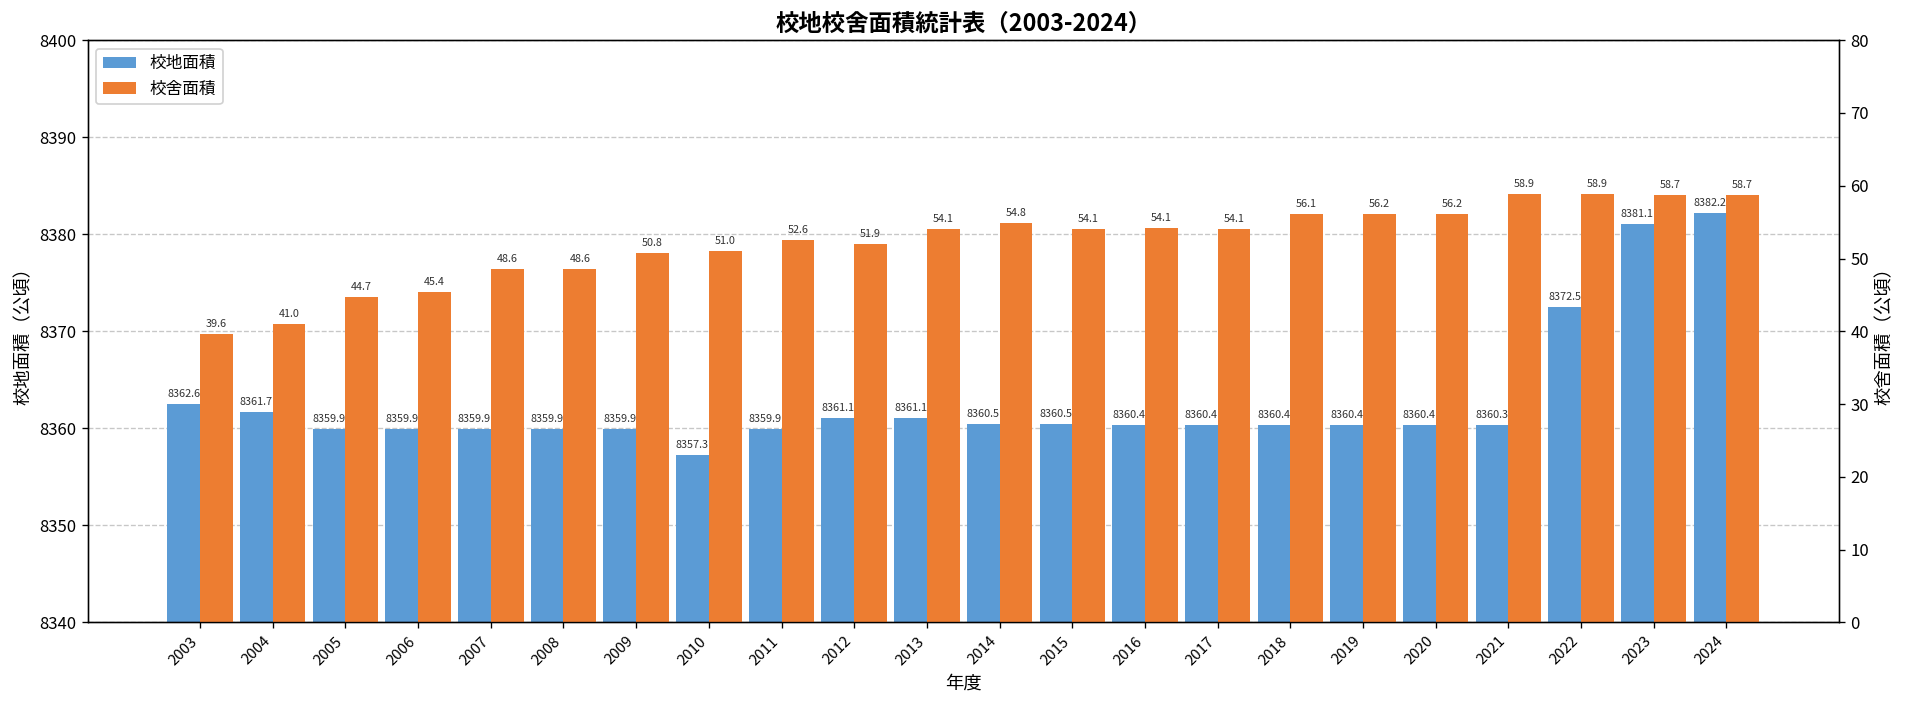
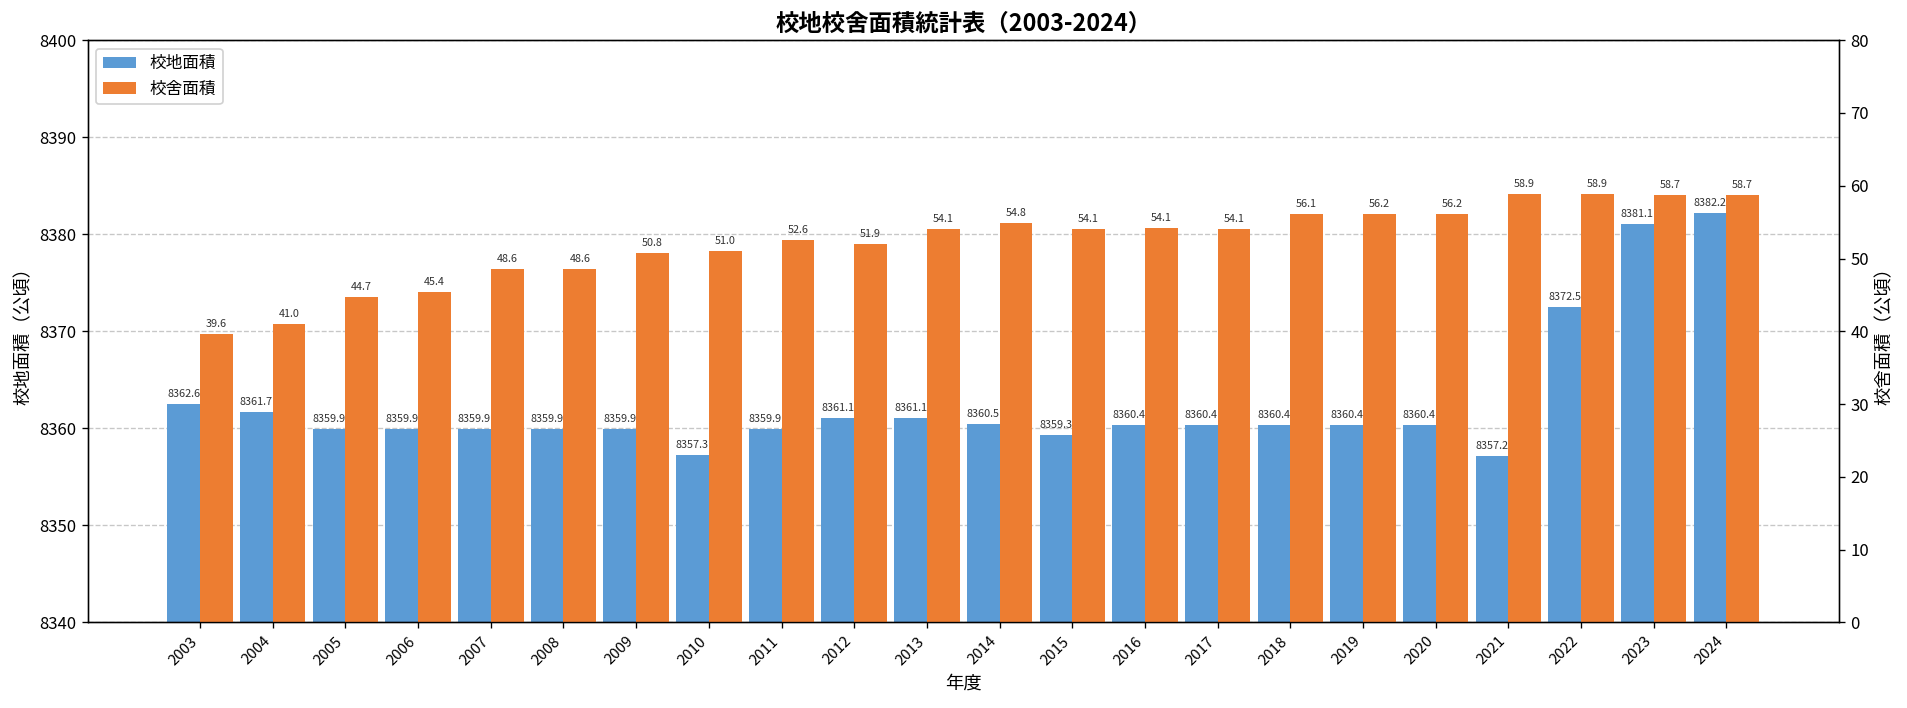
校地面積, 2015: 8360.5 -> 8359.3
校地面積, 2021: 8360.3 -> 8357.2
